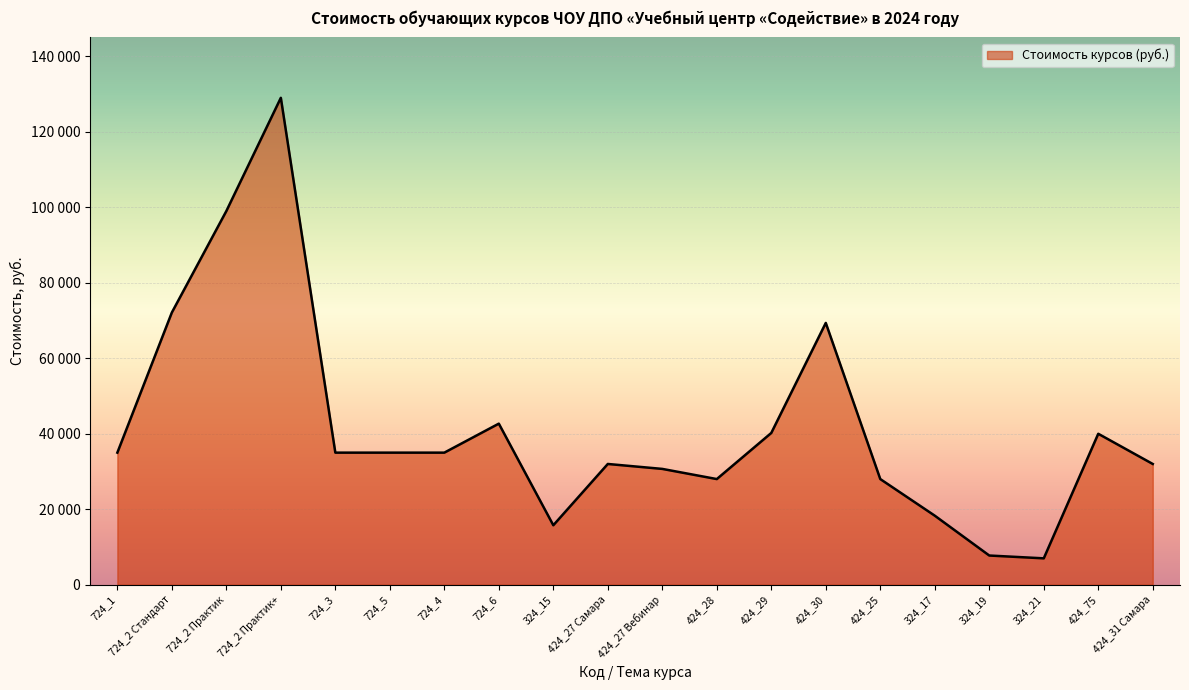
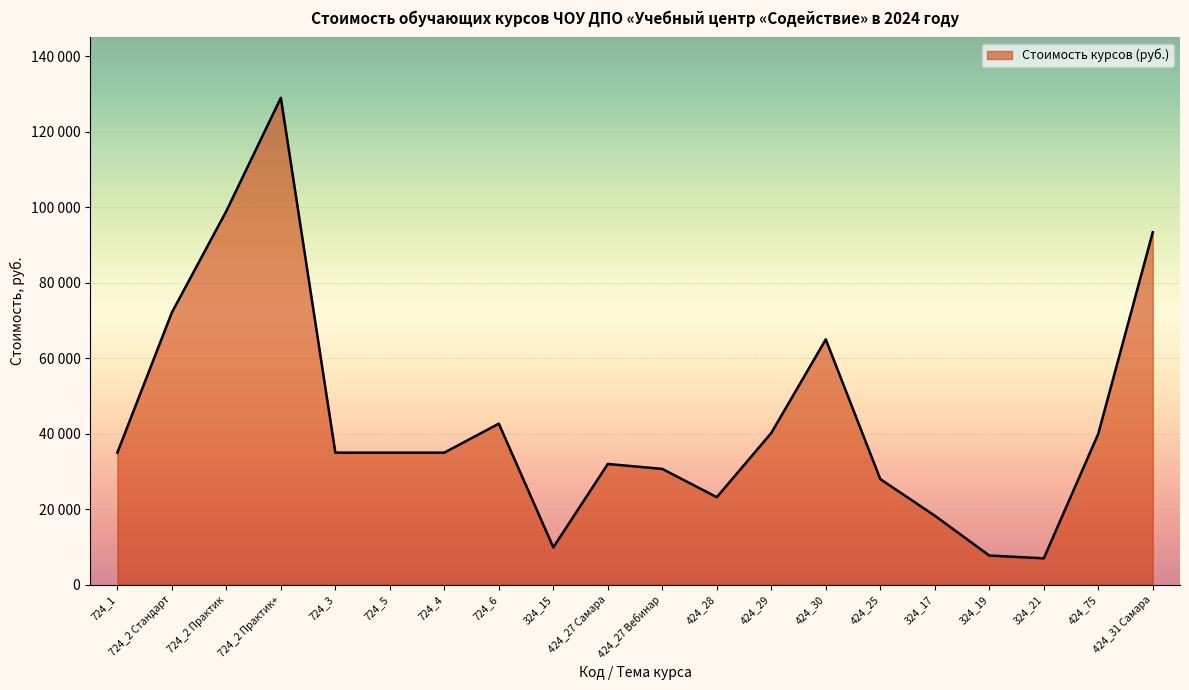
324_15: 16000 -> 10000
424_28: 28000 -> 23000
424_30: 69000 -> 65000
424_31 Самара: 32000 -> 93000
